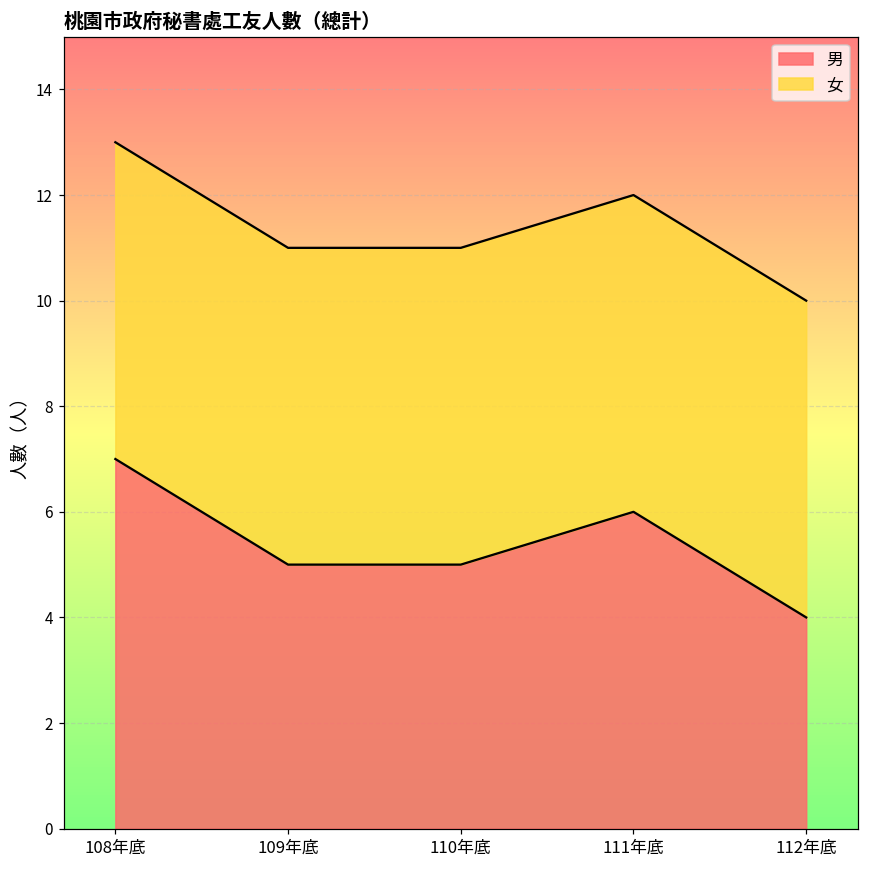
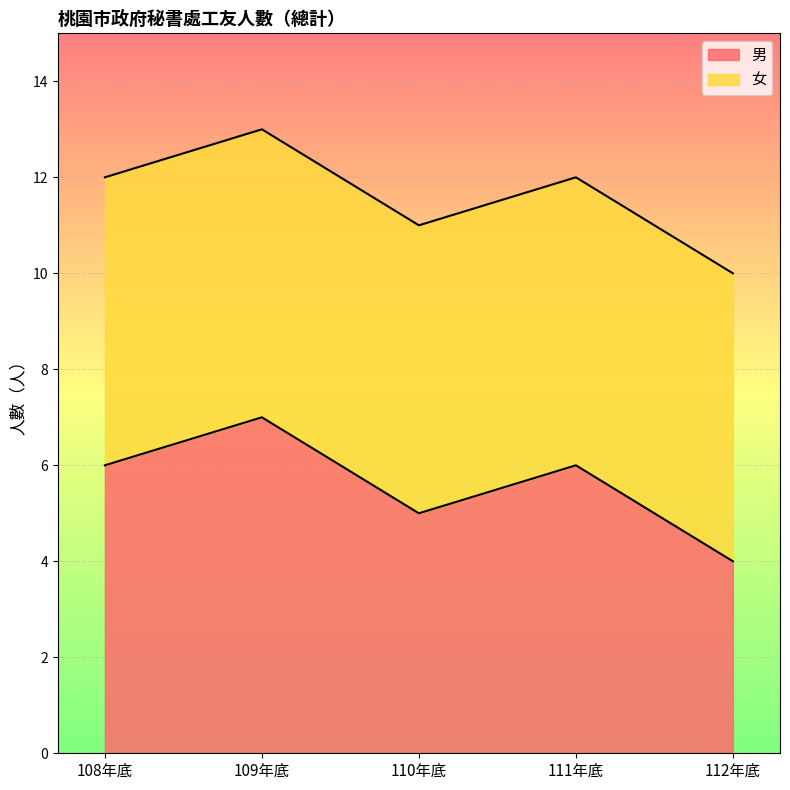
男, 108年底: 7 -> 6
男, 109年底: 5 -> 7
